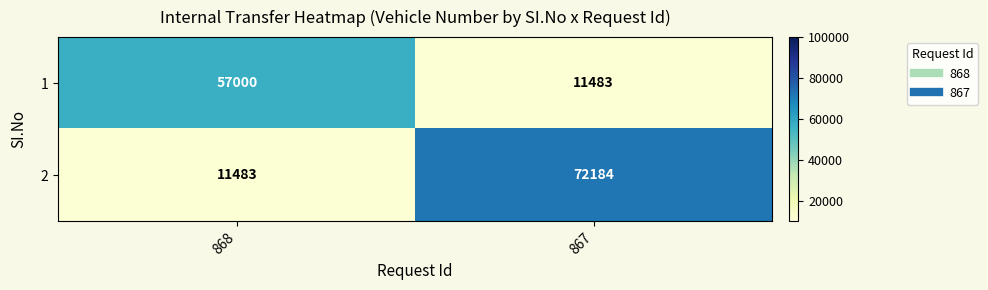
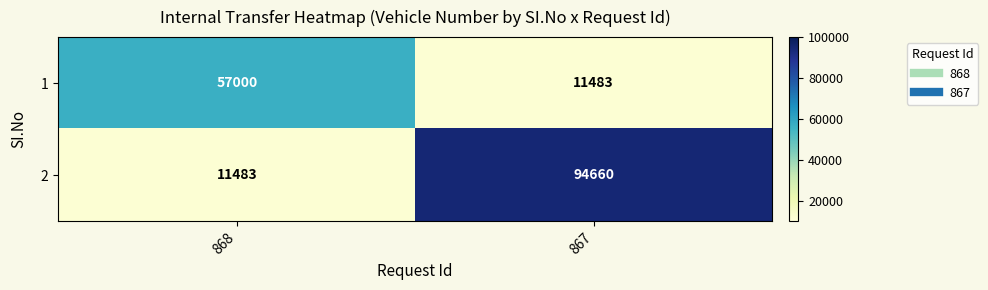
2, 867: 72184 -> 94660
